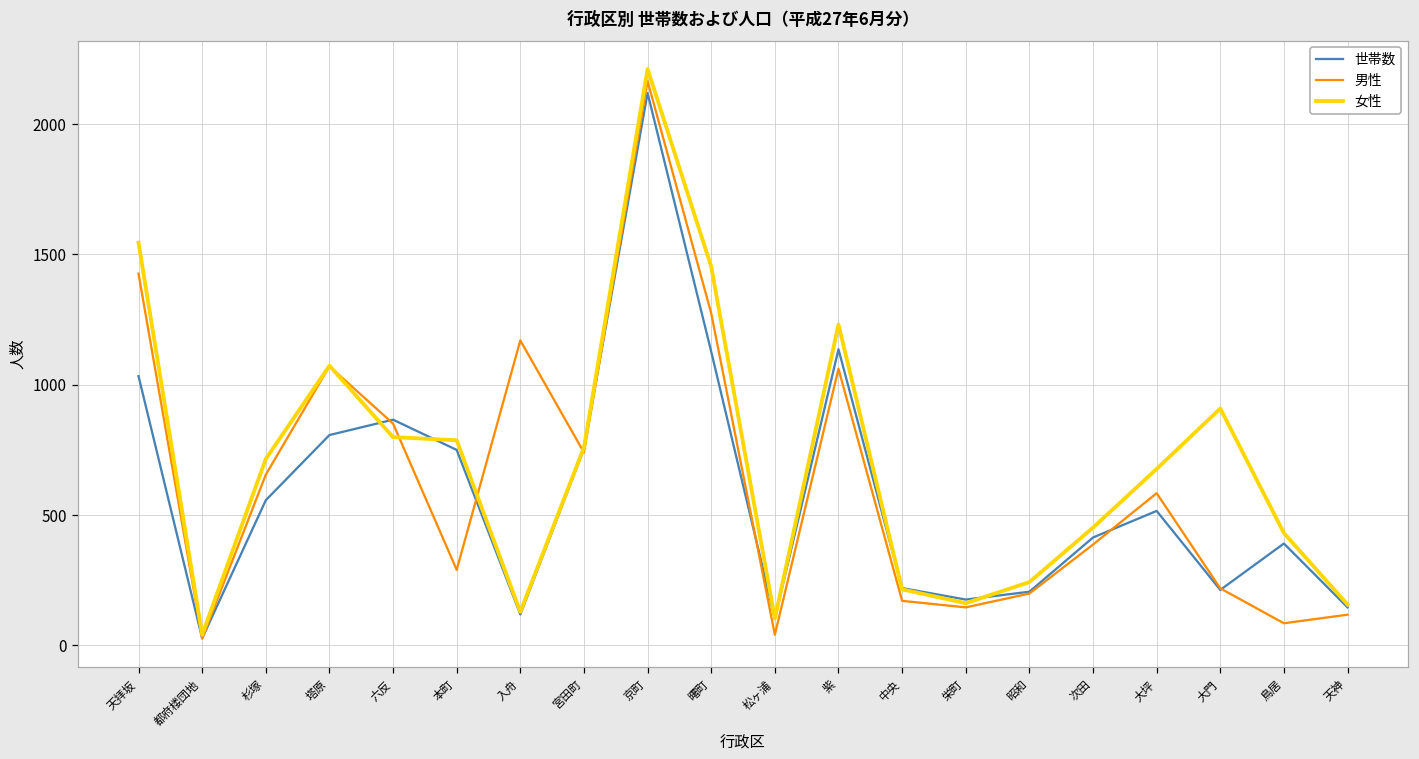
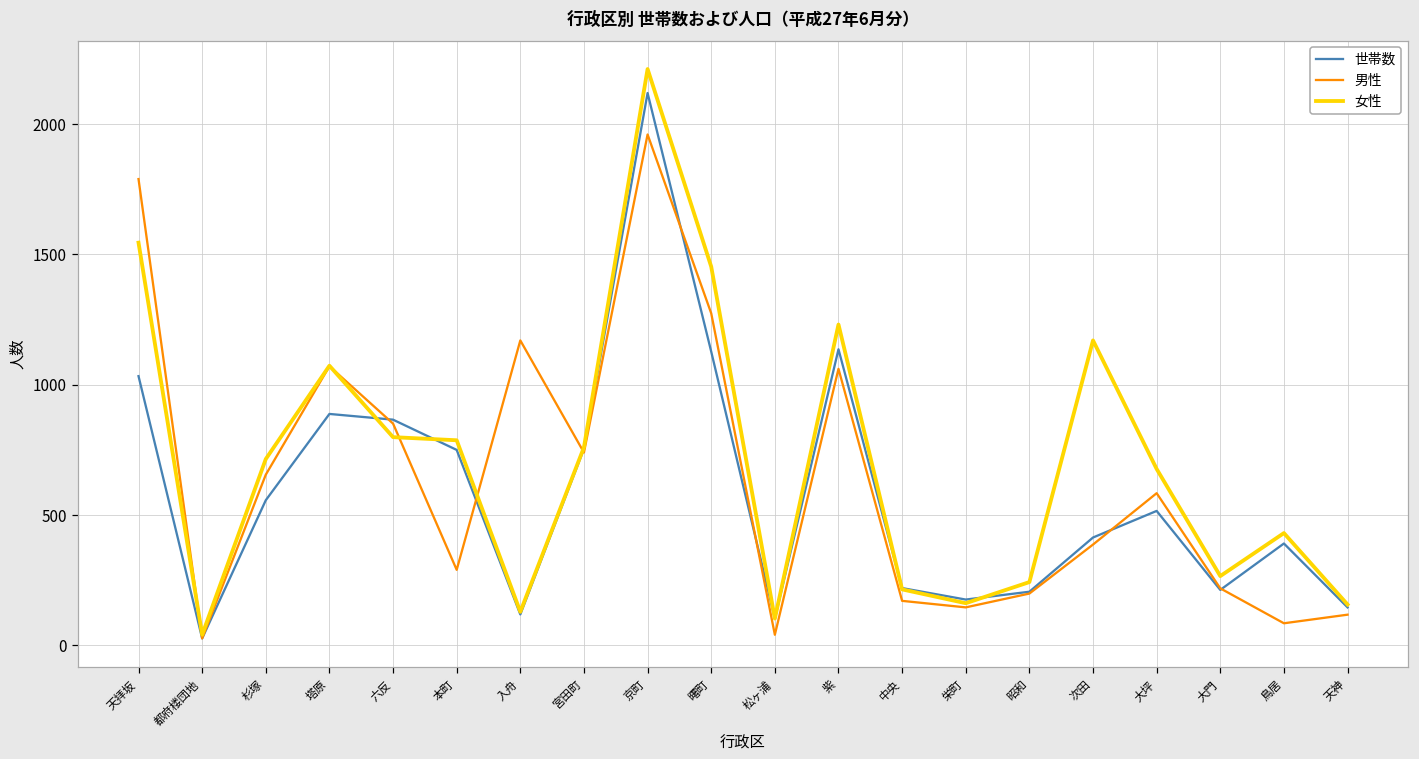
男性, 天拝坂: 1430 -> 1790
世帯数, 塔原: 810 -> 890
男性, 京町: 2170 -> 1960
女性, 次田: 450 -> 1170
女性, 大門: 910 -> 270
